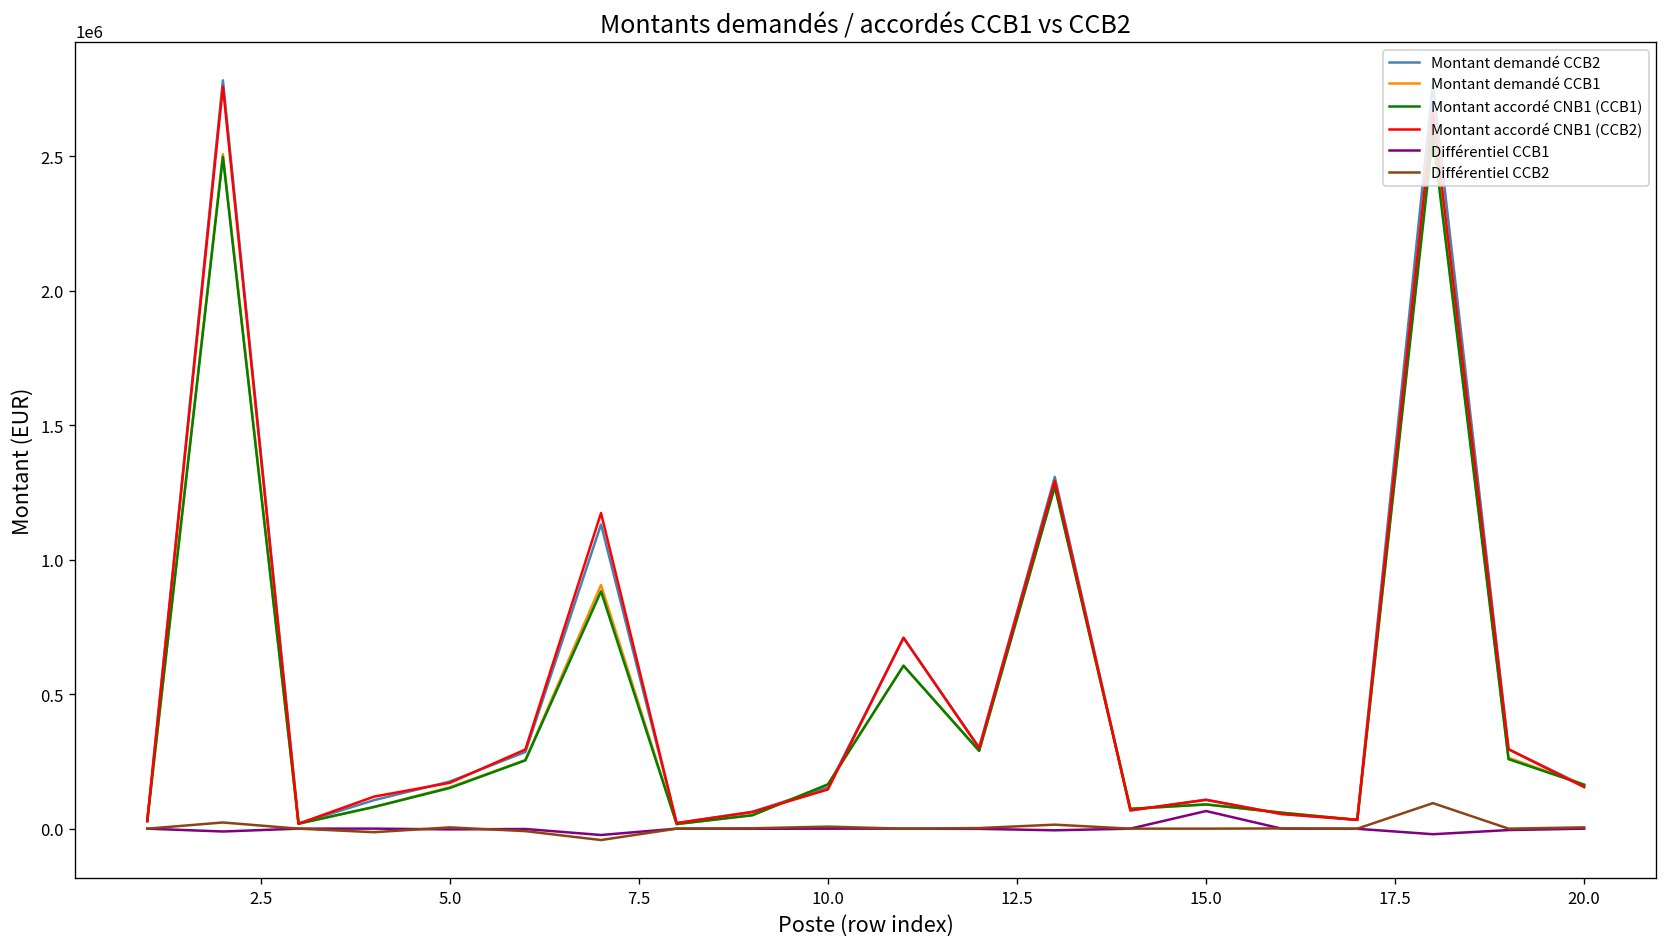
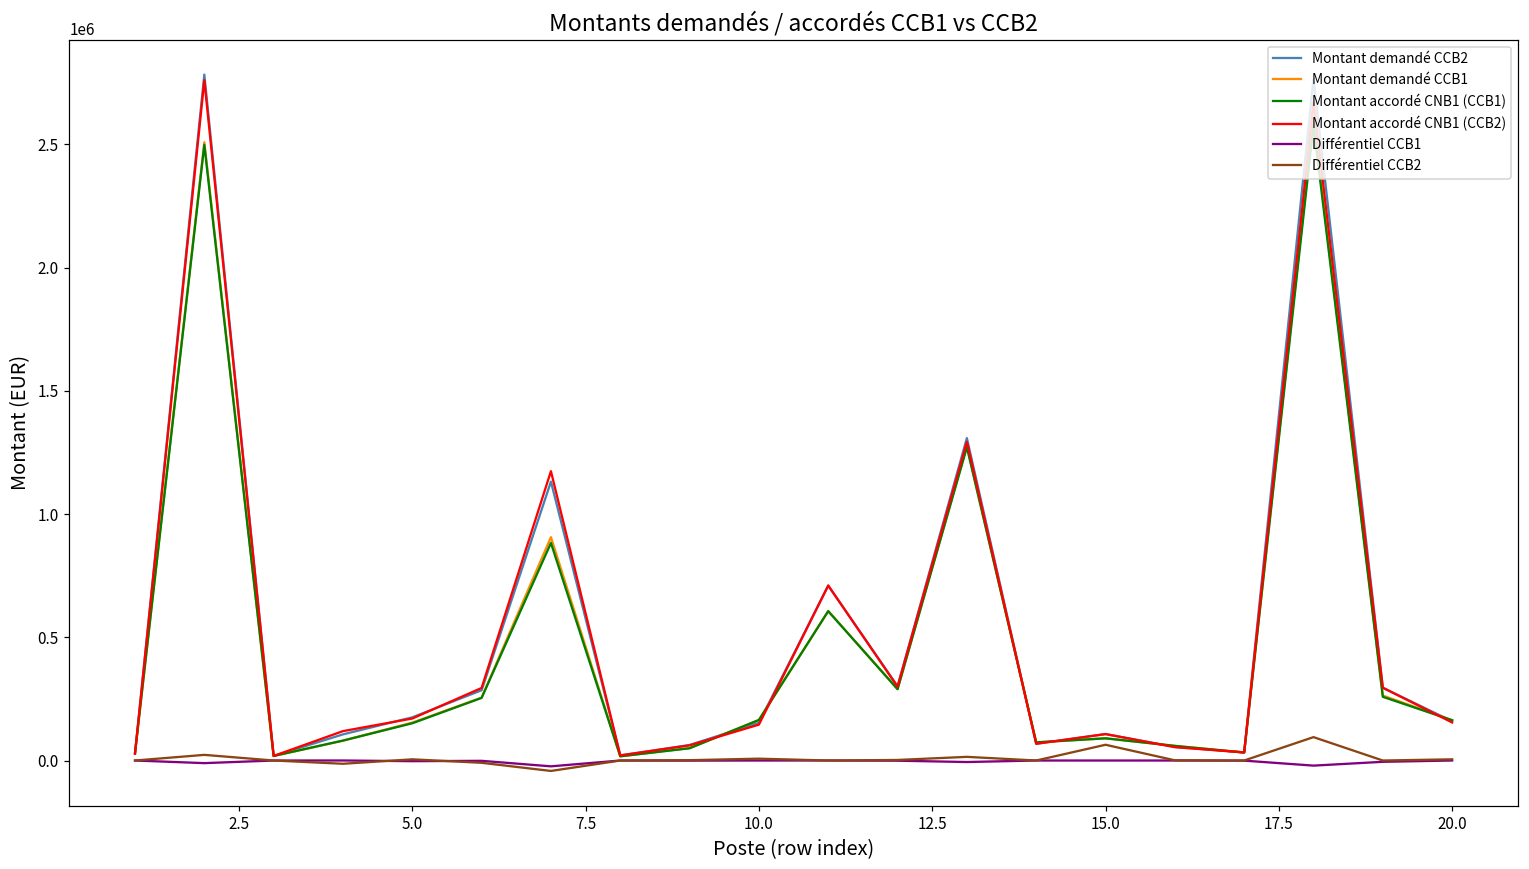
Différentiel CCB1, 15.0: 70000 -> 0
Différentiel CCB2, 15.0: 0 -> 60000
